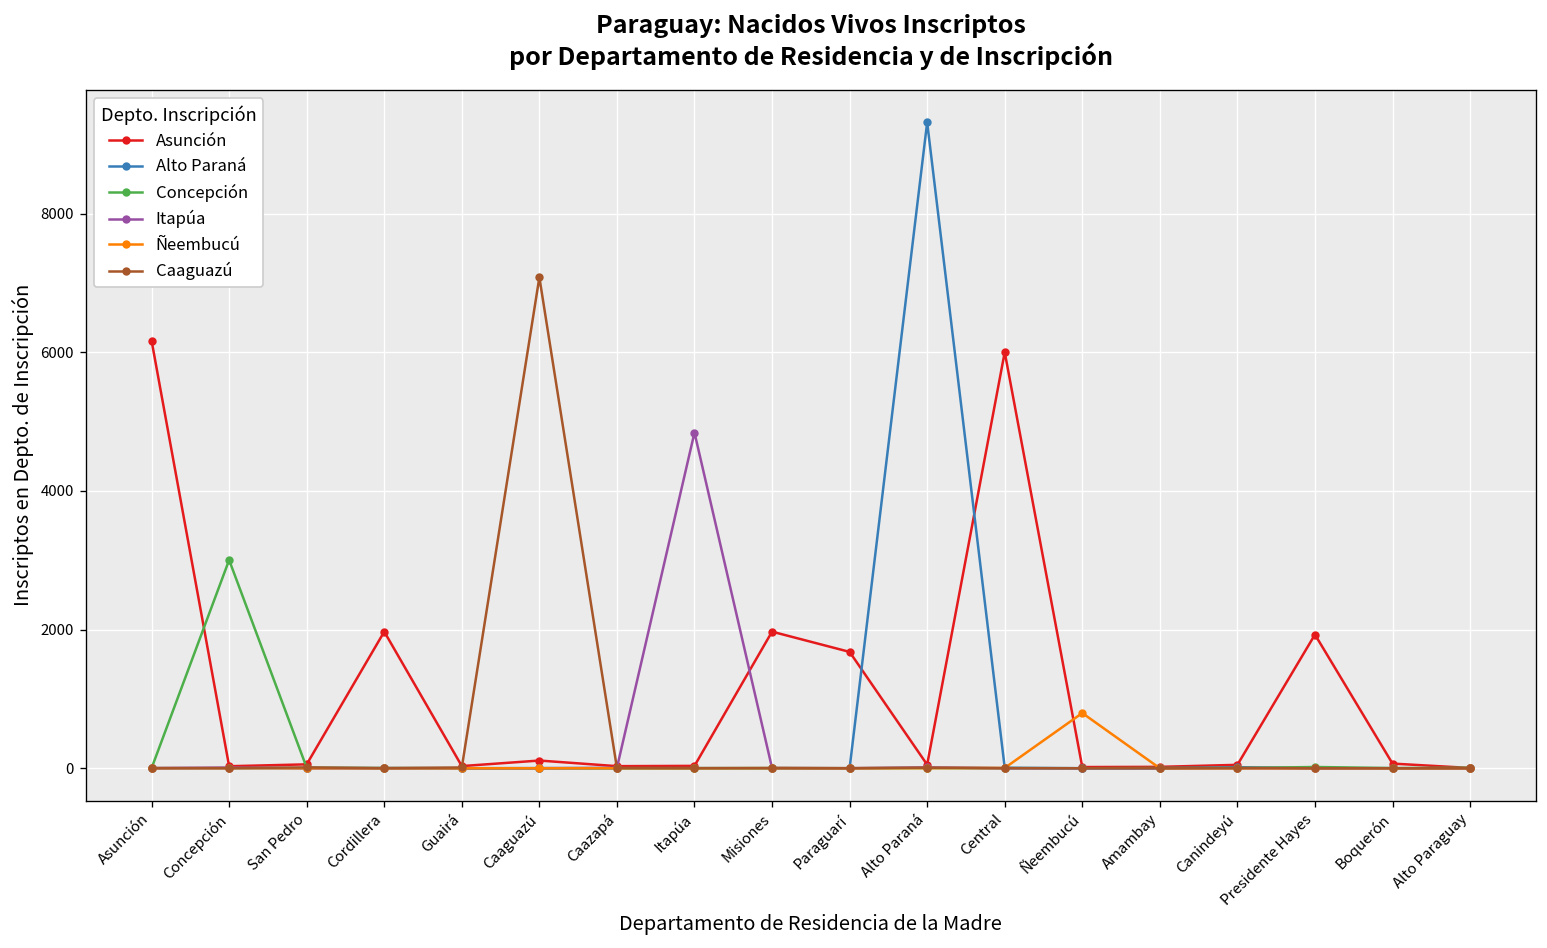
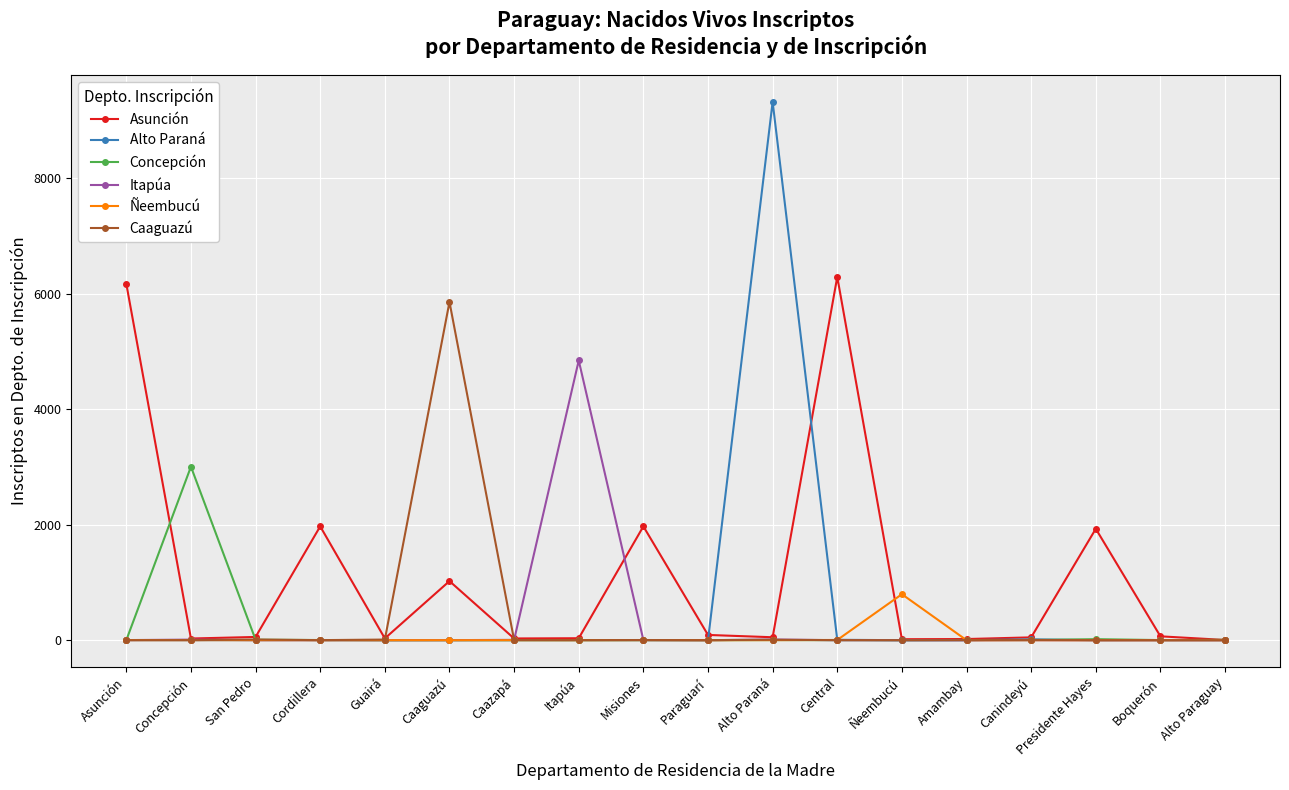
Asunción, Caaguazú: 100 -> 1000
Caaguazú, Caaguazú: 7100 -> 5900
Asunción, Paraguarí: 1700 -> 100
Asunción, Central: 6000 -> 6300
